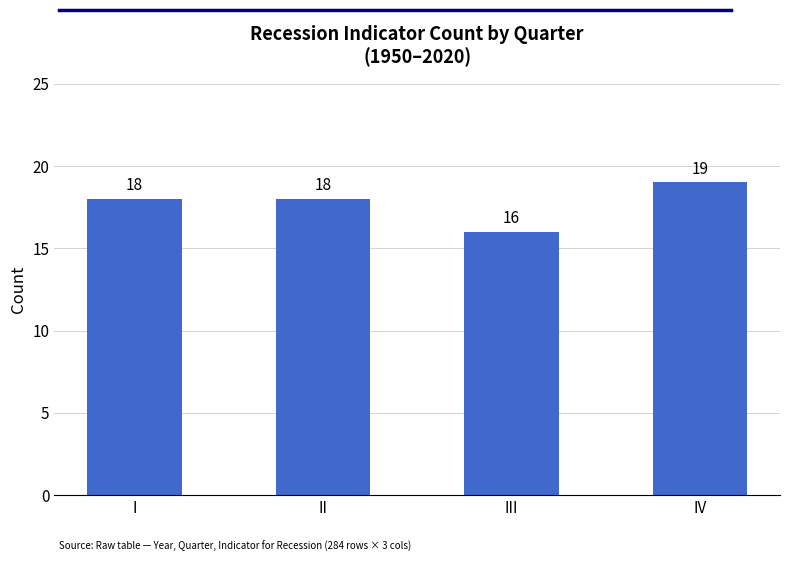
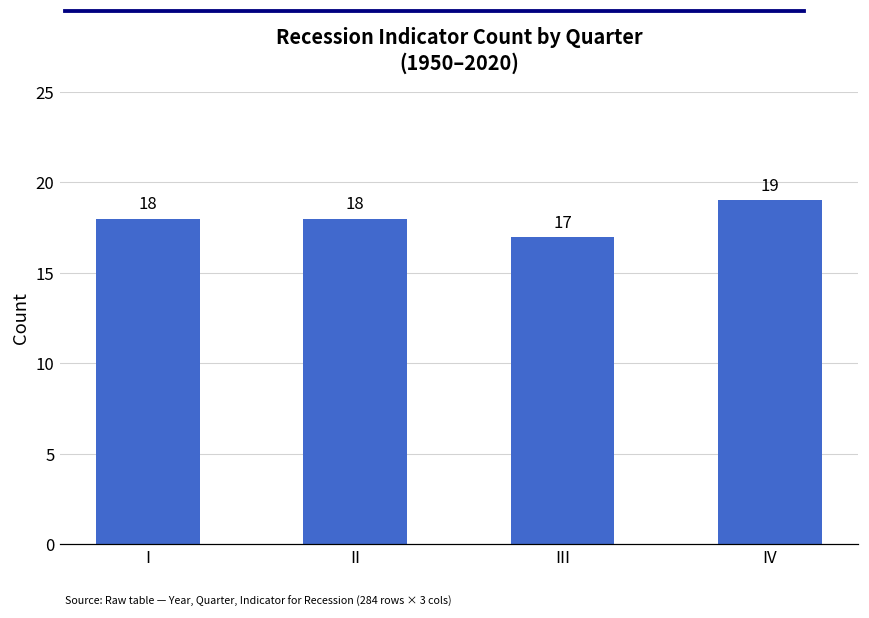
III: 16 -> 17
